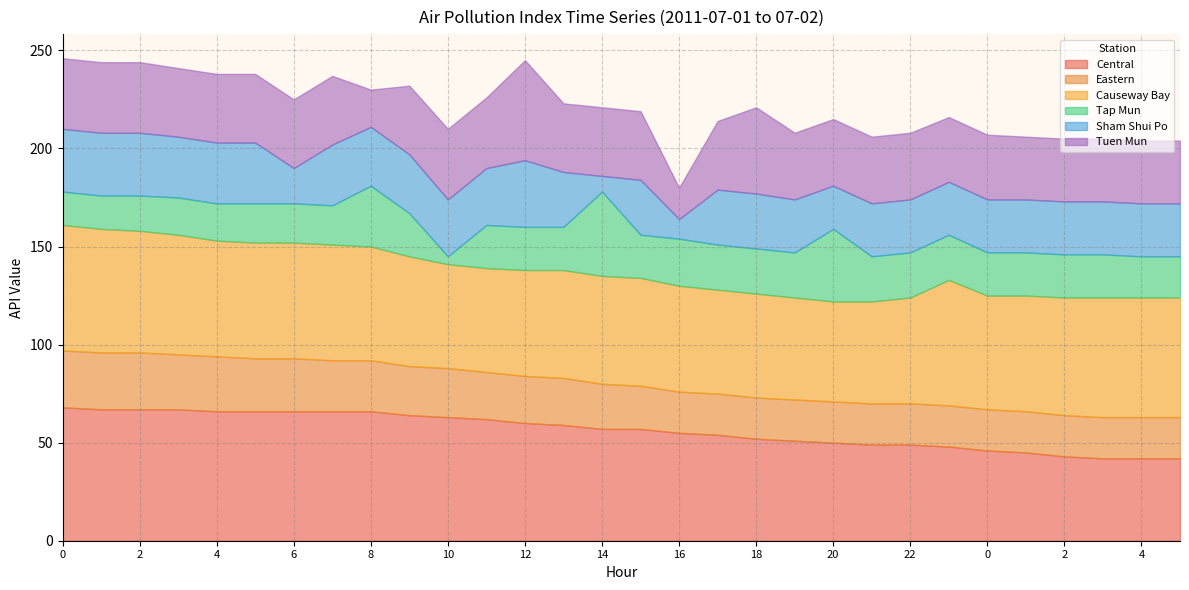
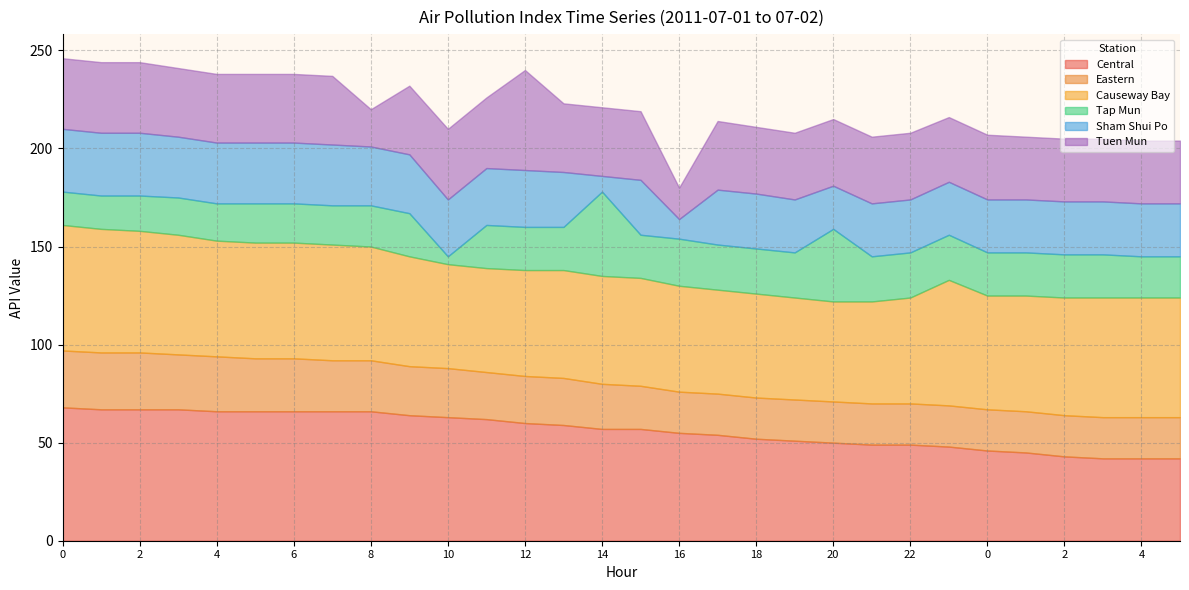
Sham Shui Po, 6: 18 -> 31
Tap Mun, 8: 31 -> 21
Sham Shui Po, 12: 34 -> 29
Tuen Mun, 18: 44 -> 34
